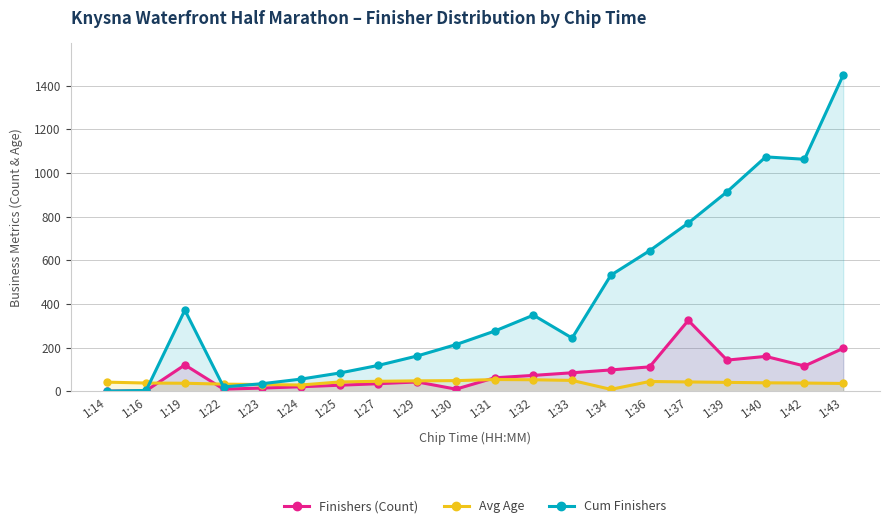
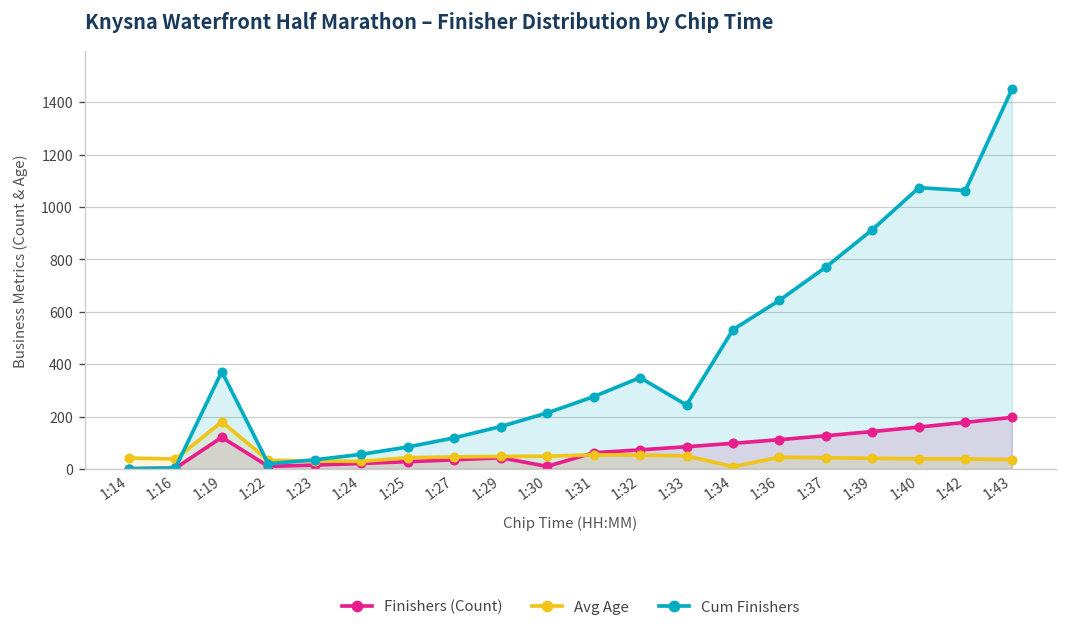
Avg Age, 1:19: 40 -> 180
Finishers (Count), 1:37: 330 -> 130
Finishers (Count), 1:42: 120 -> 180
